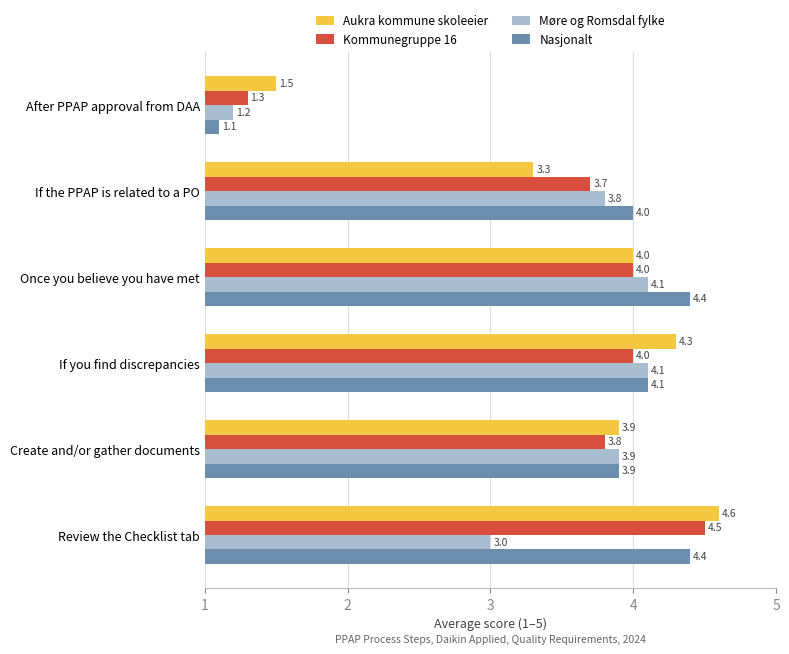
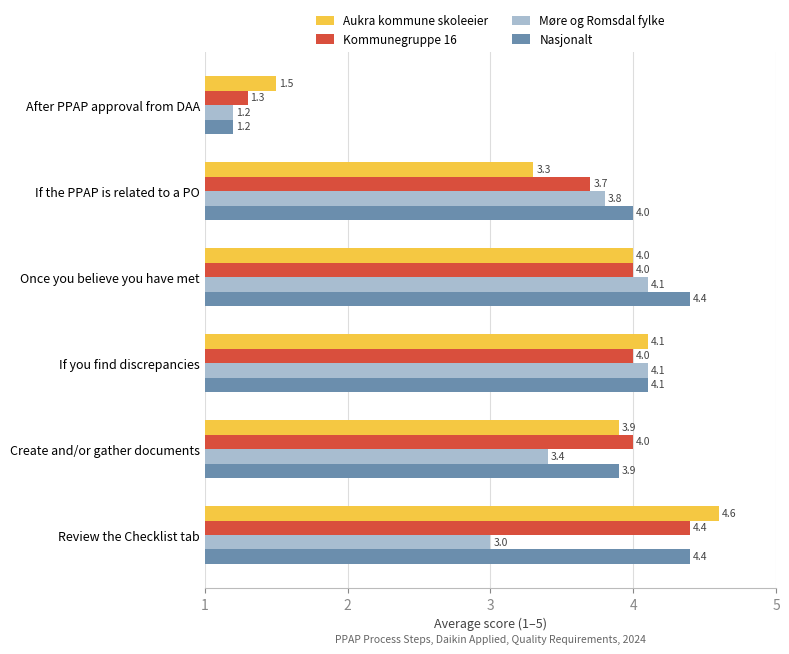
Nasjonalt, After PPAP approval from DAA: 1.1 -> 1.2
Aukra kommune skoleeier, If you find discrepancies: 4.3 -> 4.1
Kommunegruppe 16, Create and/or gather documents: 3.8 -> 4.0
Møre og Romsdal fylke, Create and/or gather documents: 3.9 -> 3.4
Kommunegruppe 16, Review the Checklist tab: 4.5 -> 4.4
